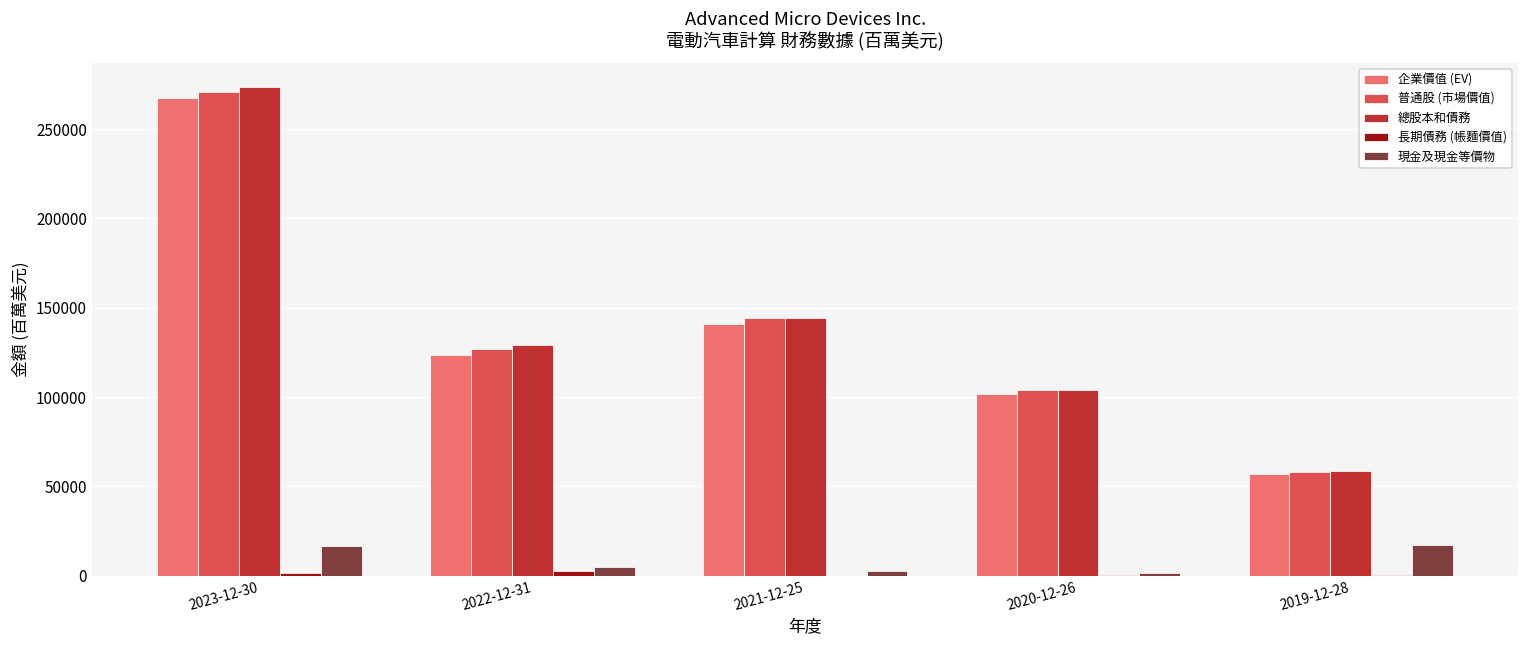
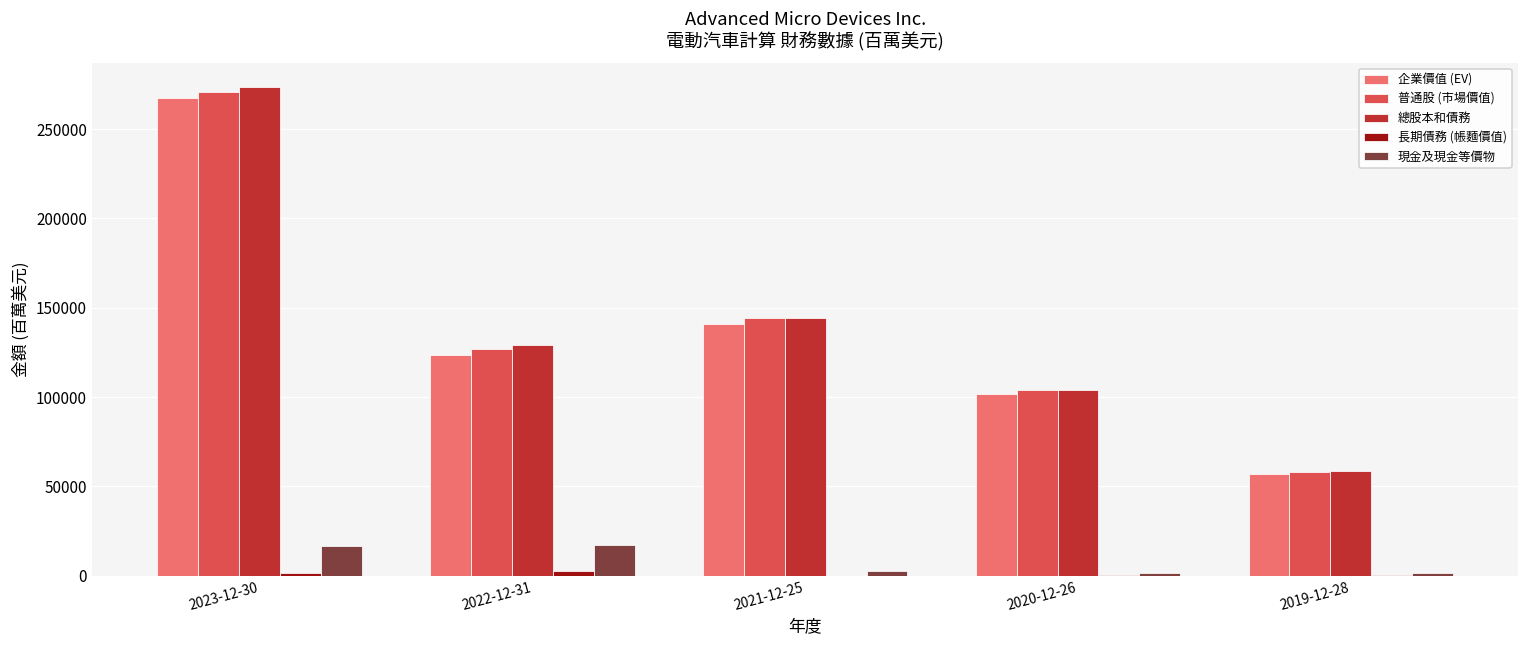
現金及現金等價物, 2022-12-31: 5000 -> 17000
現金及現金等價物, 2019-12-28: 17000 -> 1000
